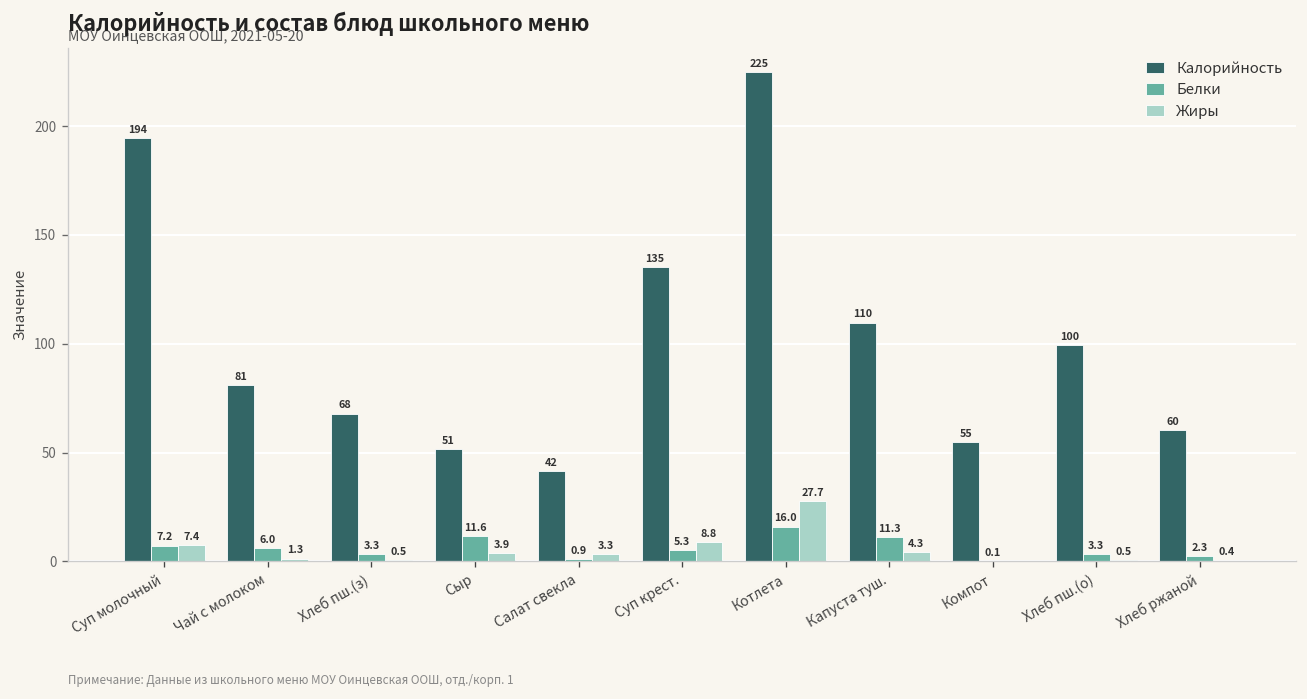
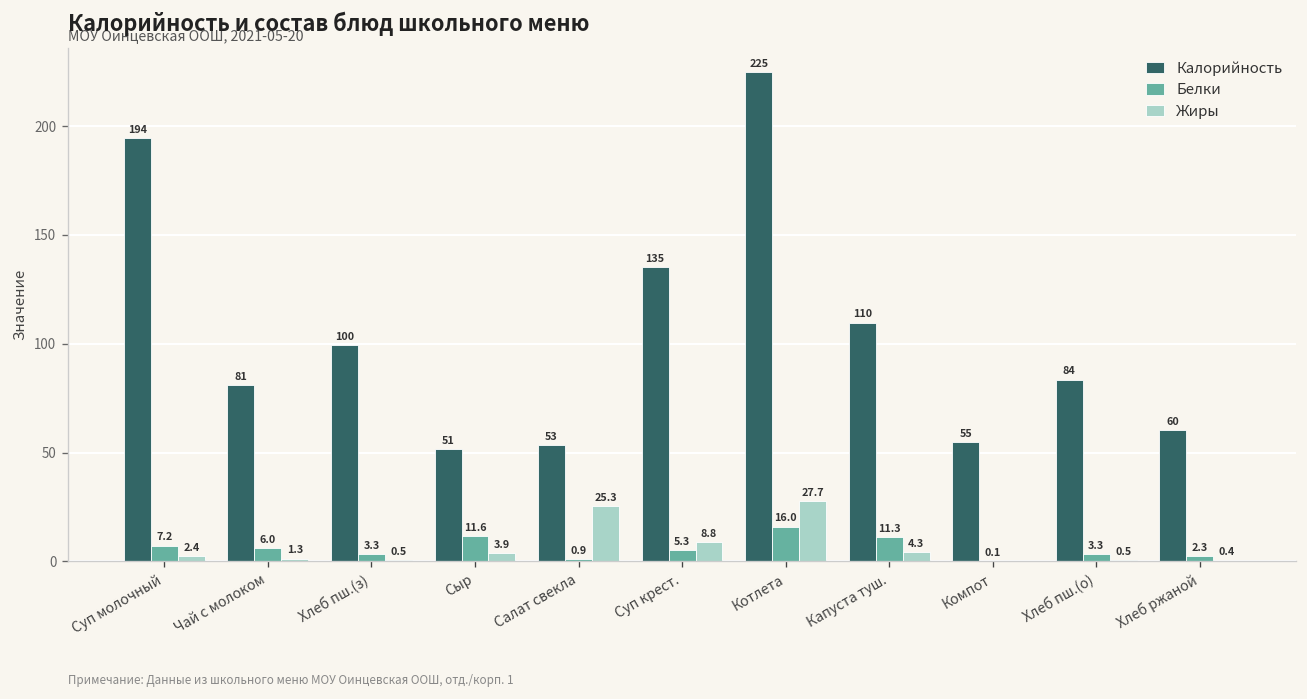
Жиры, Суп молочный: 7.4 -> 2.4
Калорийность, Хлеб пш.(з): 68 -> 100
Калорийность, Салат свекла: 42 -> 53
Жиры, Салат свекла: 3.3 -> 25.3
Калорийность, Хлеб пш.(о): 100 -> 84
